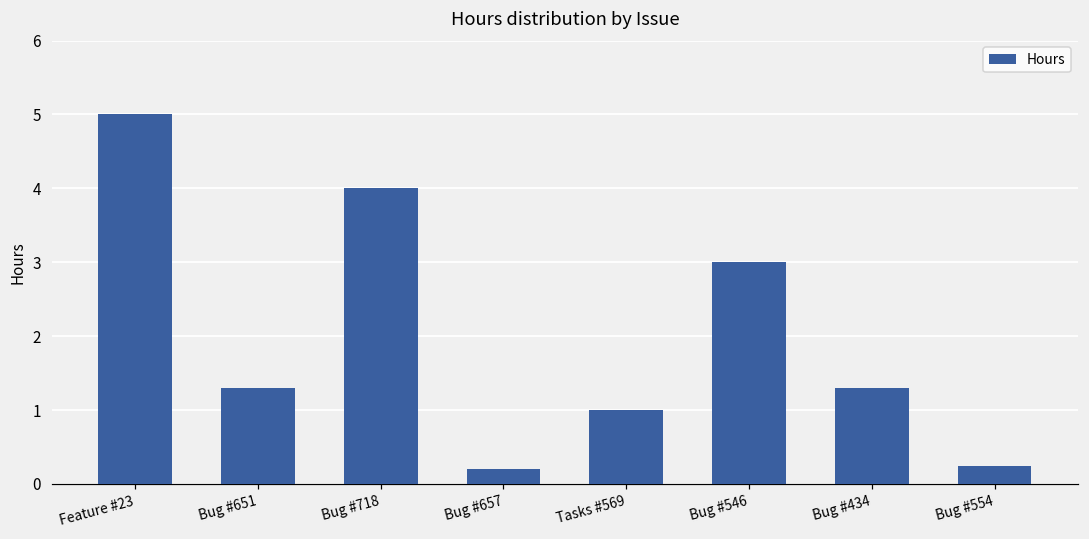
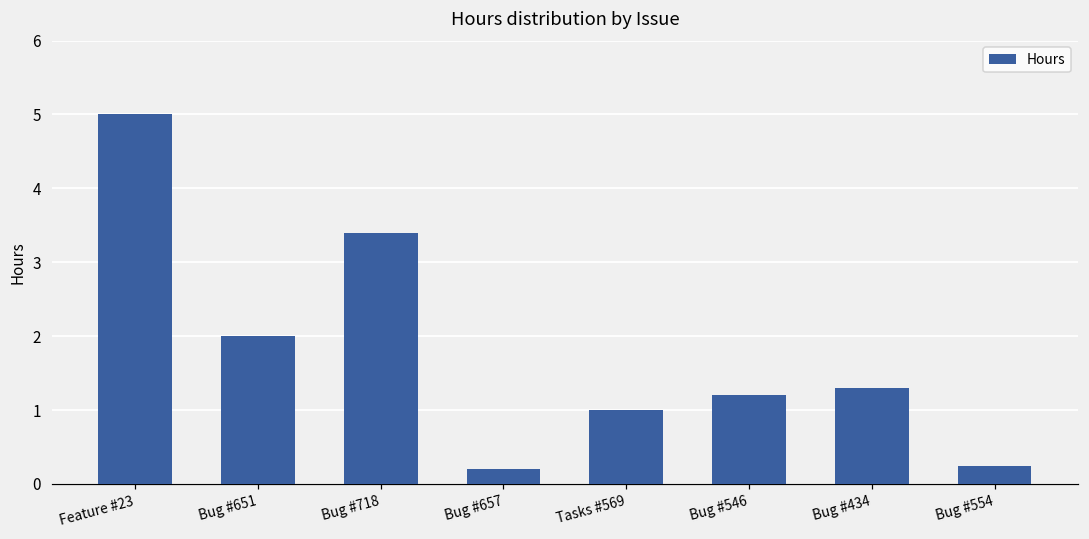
Bug #651: 1.3 -> 2.0
Bug #718: 4.0 -> 3.4
Bug #546: 3.0 -> 1.2
